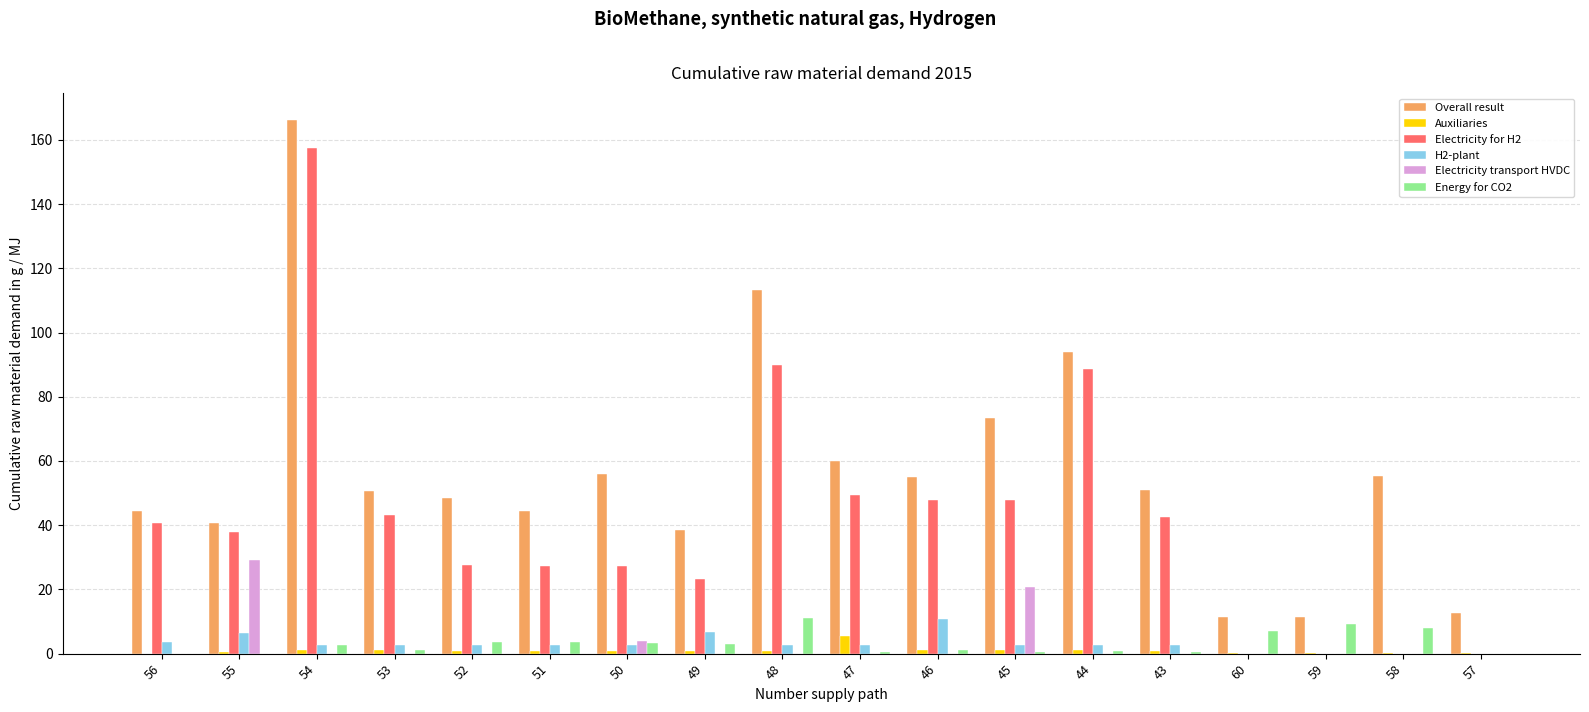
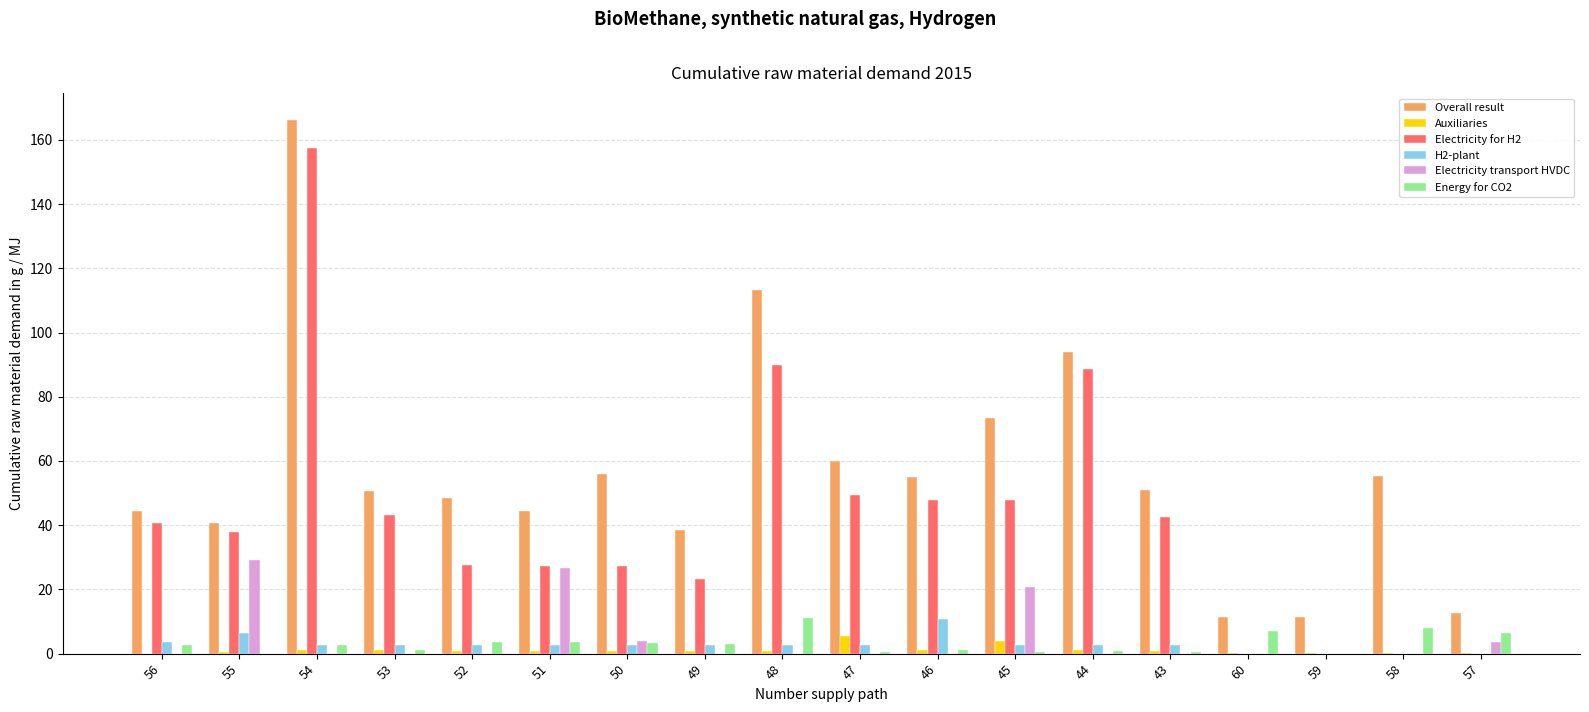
Energy for CO2, 56: 0 -> 3
Electricity transport HVDC, 51: 0 -> 27
H2-plant, 49: 7 -> 3
Auxiliaries, 45: 1 -> 4
Energy for CO2, 59: 9 -> 0
Electricity transport HVDC, 57: 0 -> 4
Energy for CO2, 57: 0 -> 6
